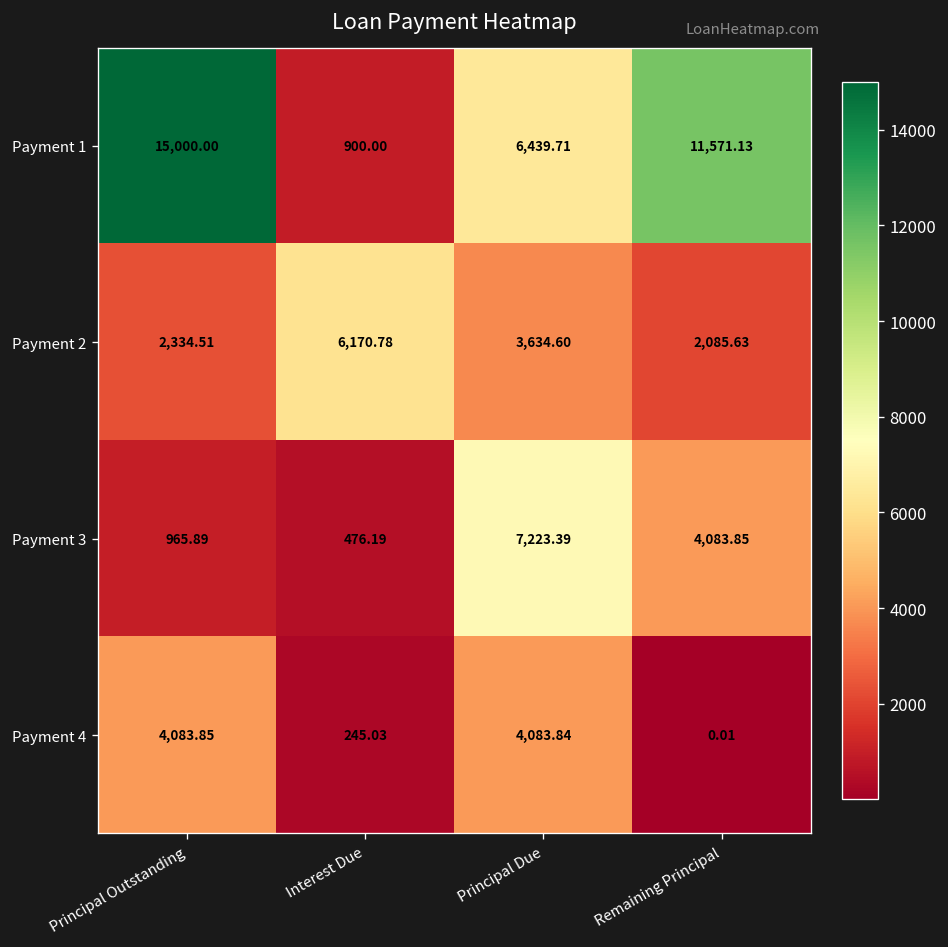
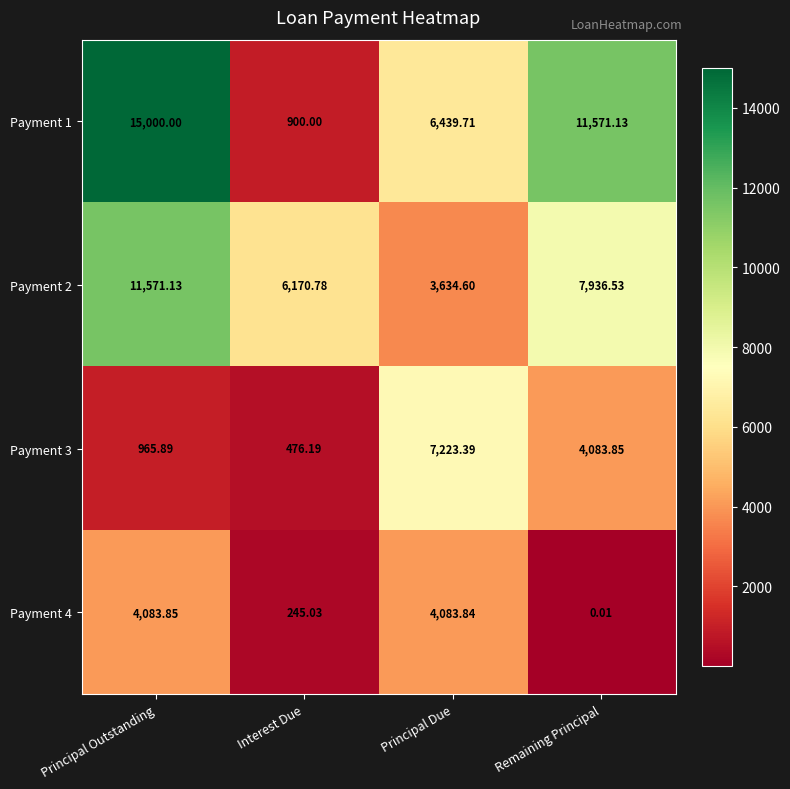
Payment 2, Principal Outstanding: 2,334.51 -> 11,571.13
Payment 2, Remaining Principal: 2,085.63 -> 7,936.53
